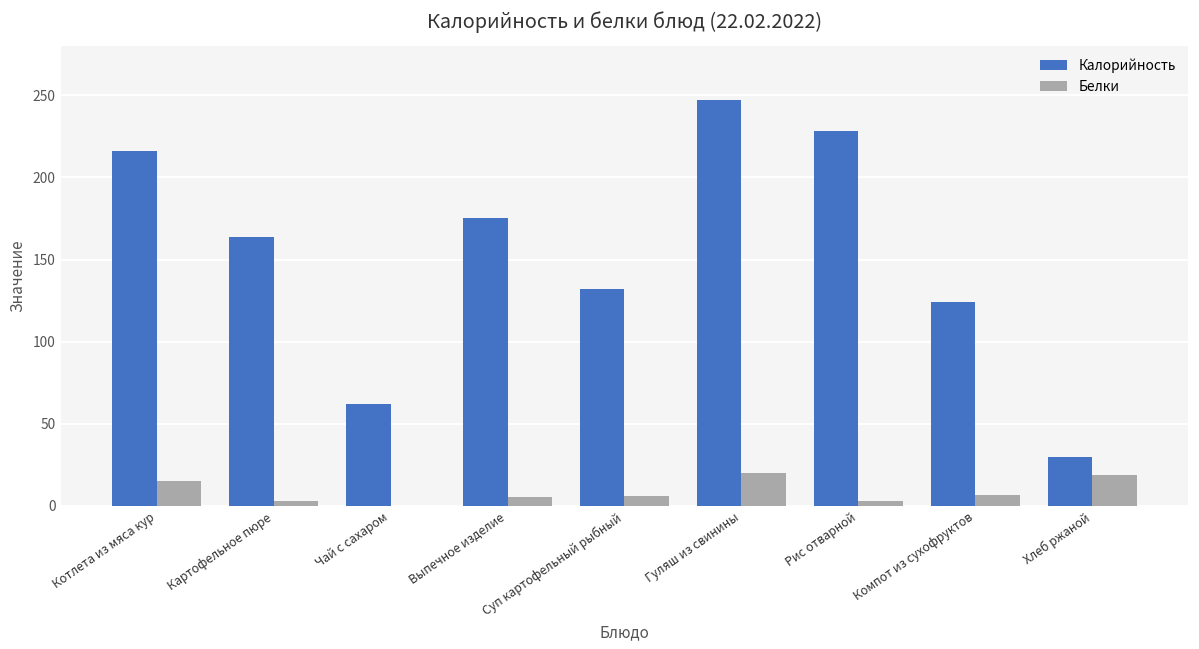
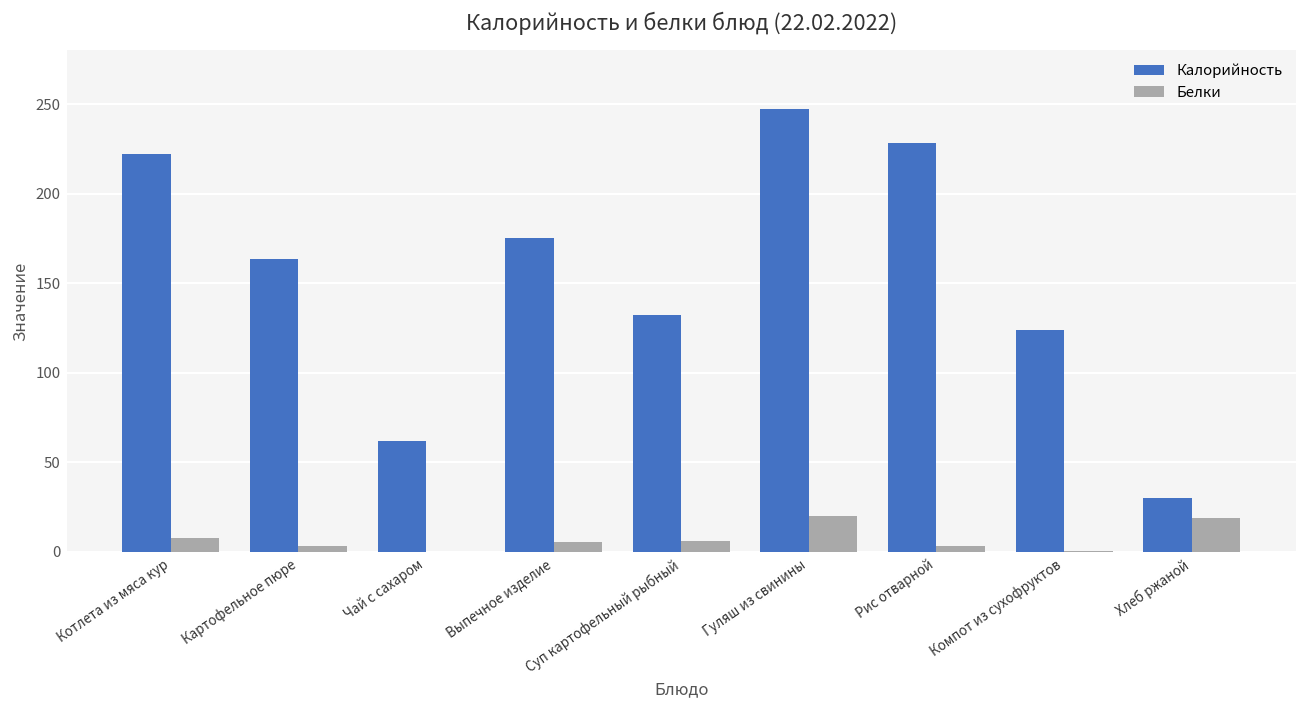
Калорийность, Котлета из мяса кур: 216 -> 222
Белки, Котлета из мяса кур: 15 -> 8
Белки, Компот из сухофруктов: 7 -> 1
